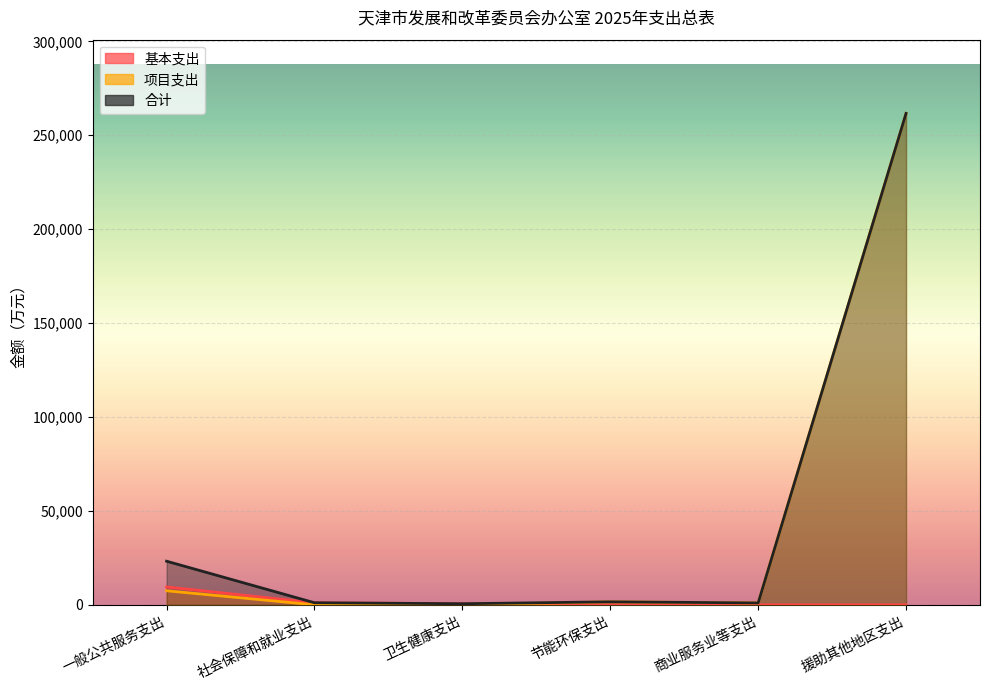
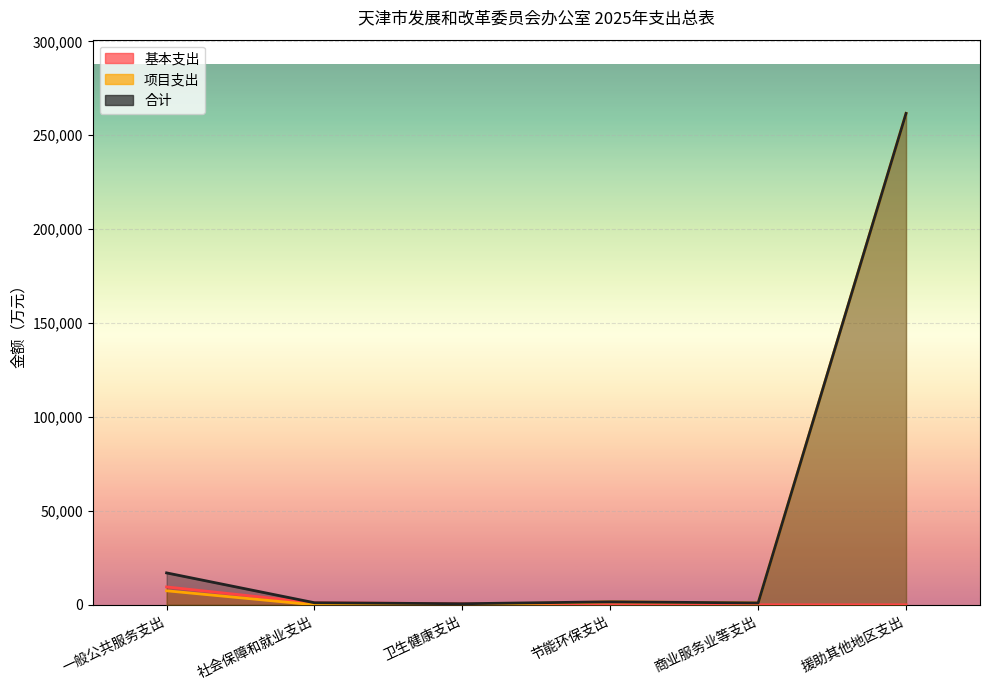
合计, 一般公共服务支出: 23,000 -> 17,000
